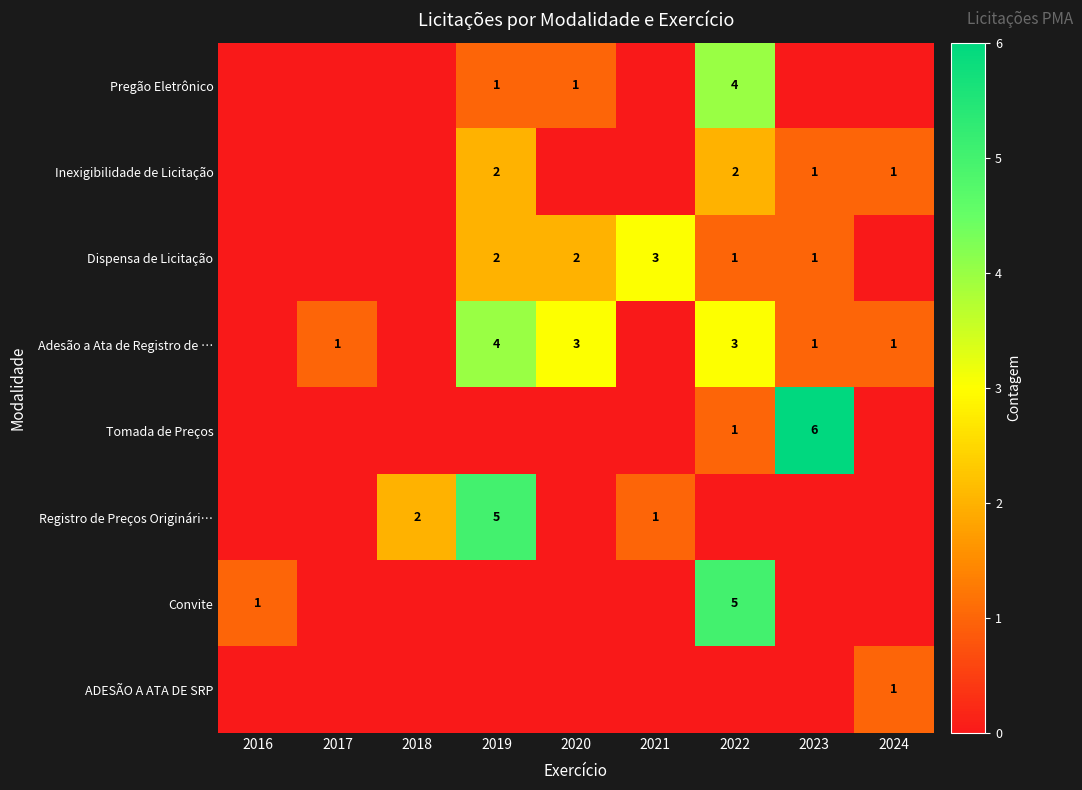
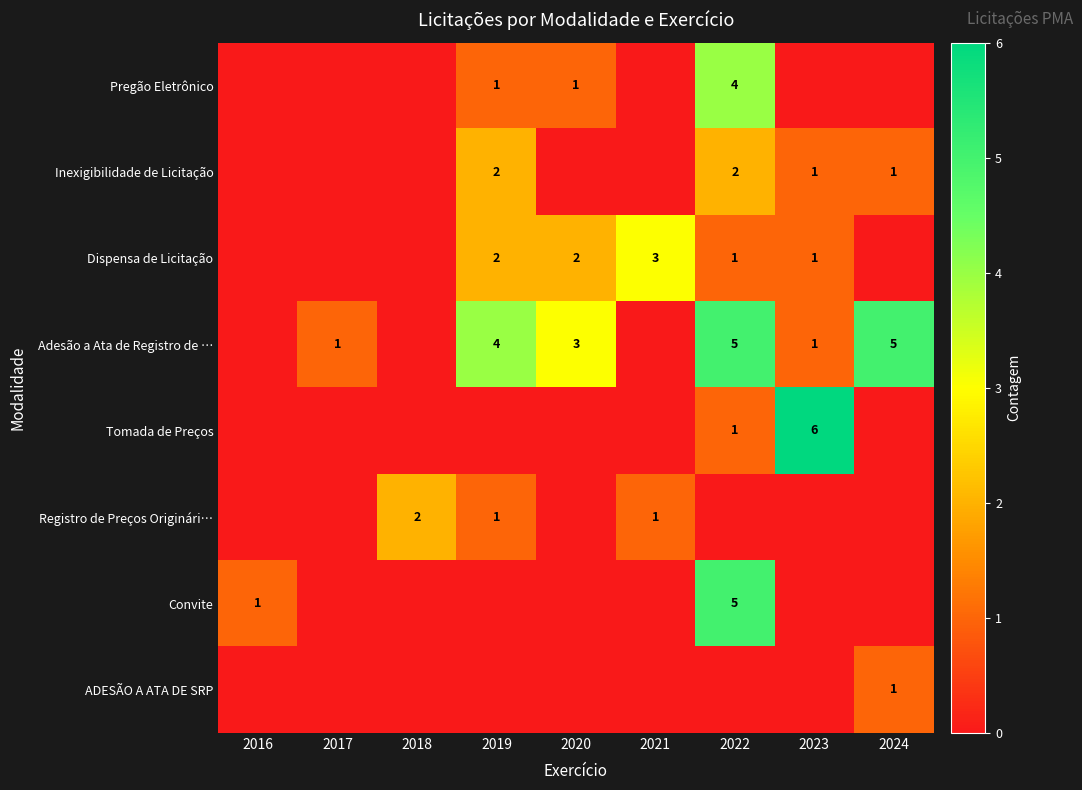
Adesão a Ata de Registro de …, 2022: 3 -> 5
Adesão a Ata de Registro de …, 2024: 1 -> 5
Registro de Preços Originári…, 2019: 5 -> 1
